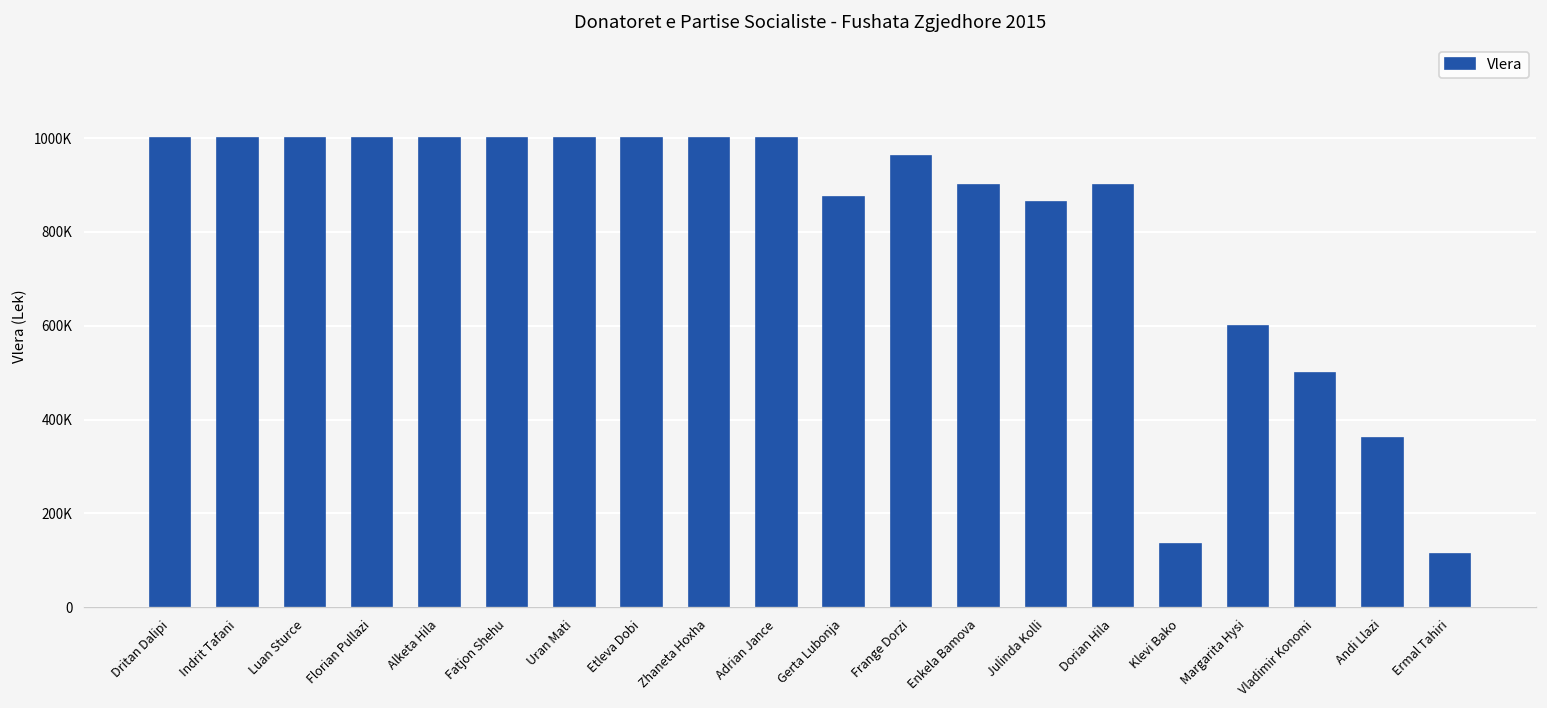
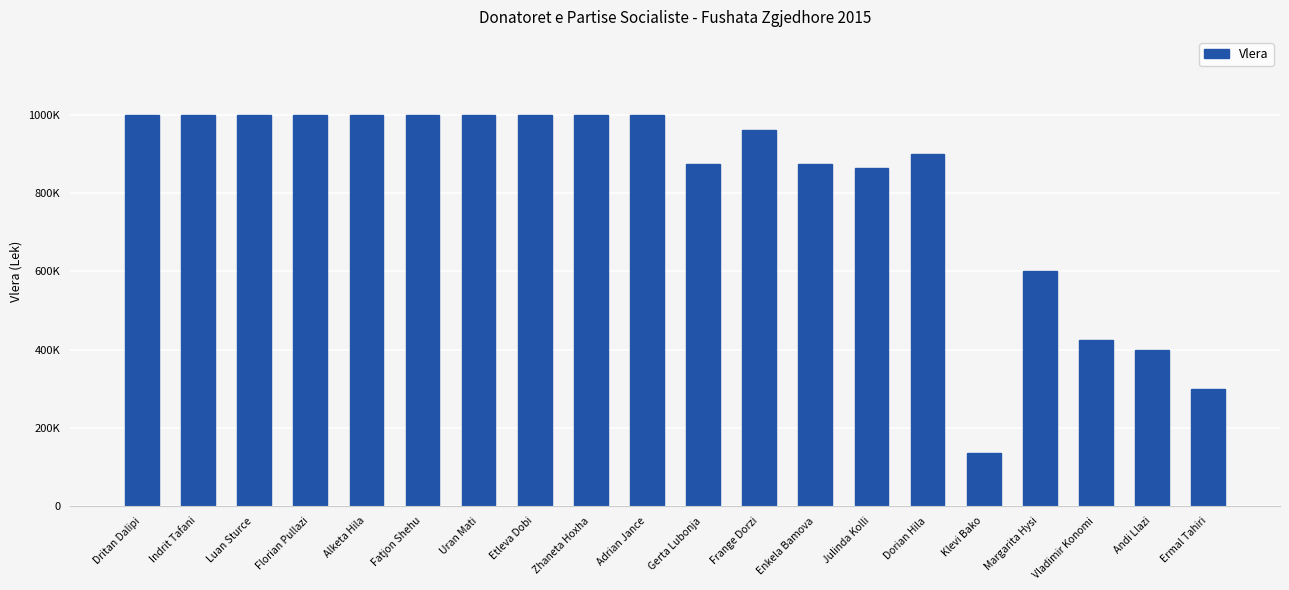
Enkela Bamova: 900000 -> 870000
Vladimir Konomi: 500000 -> 430000
Andi Llazi: 360000 -> 400000
Ermal Tahiri: 110000 -> 300000
